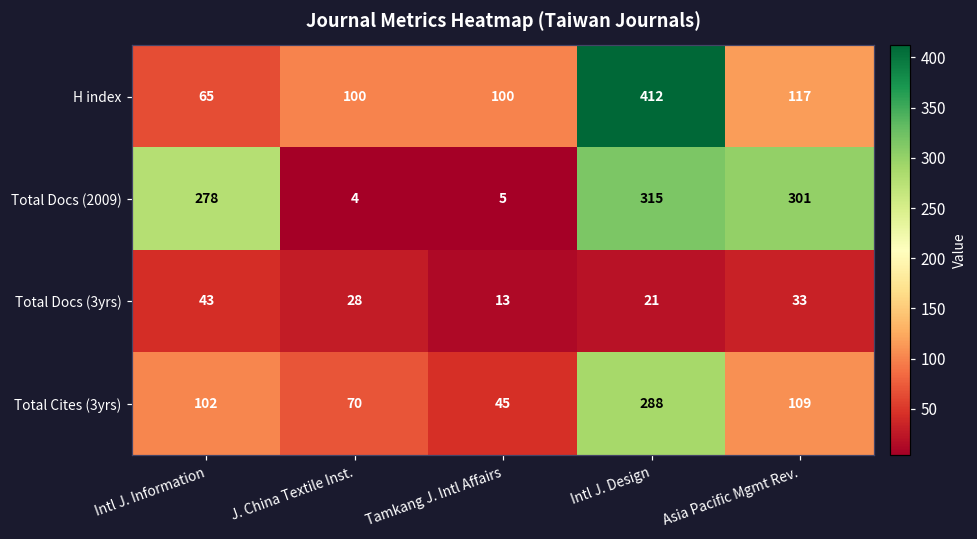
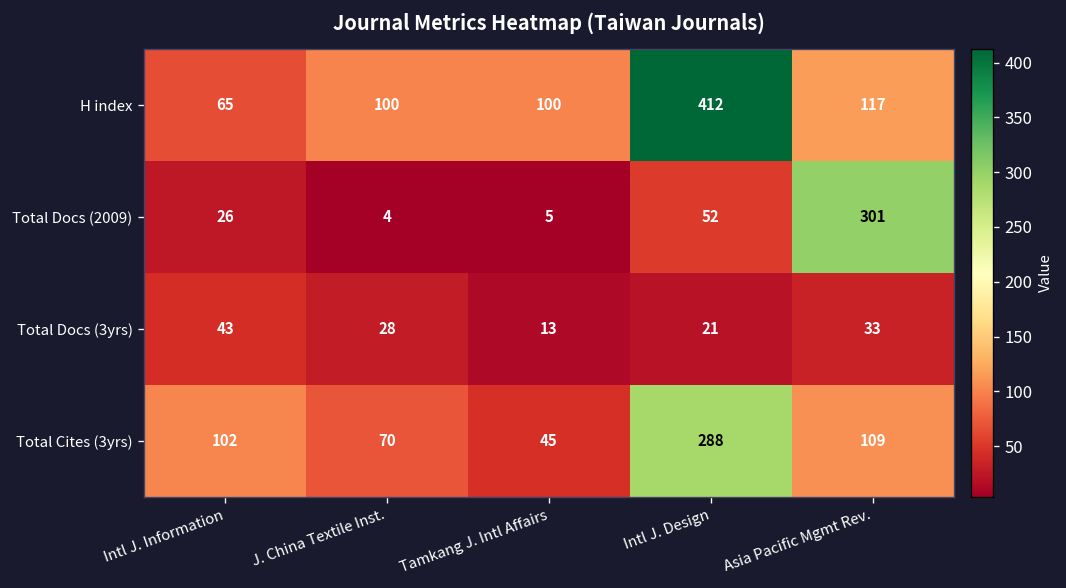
Total Docs (2009), Intl J. Information: 278 -> 26
Total Docs (2009), Intl J. Design: 315 -> 52
